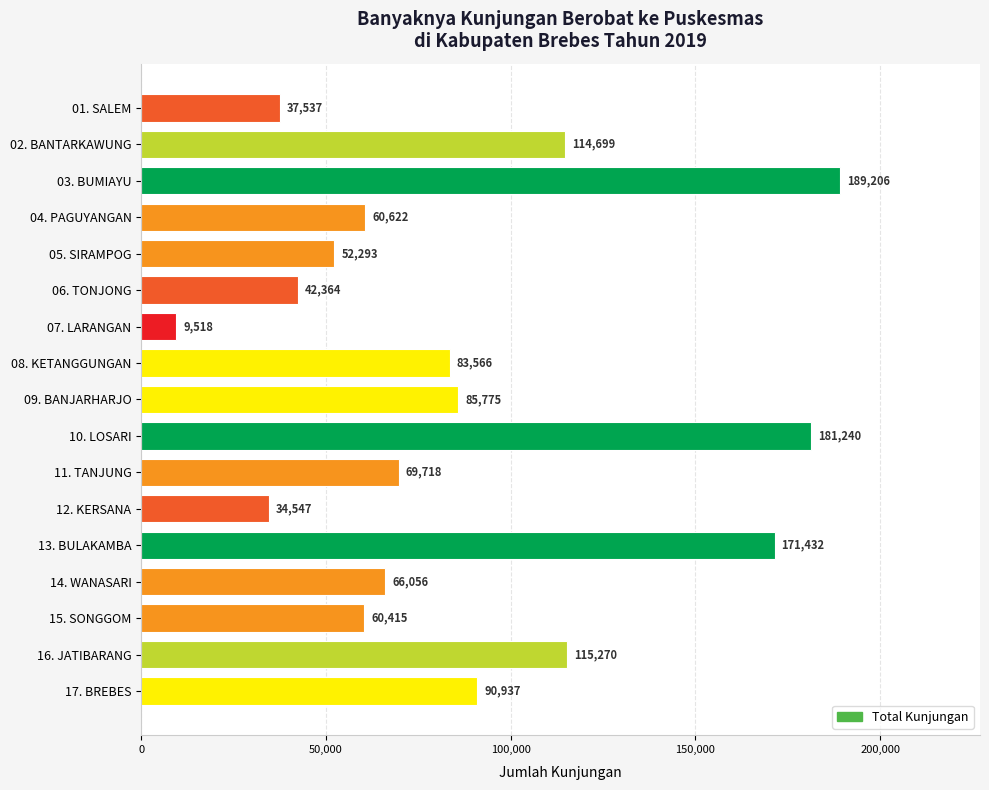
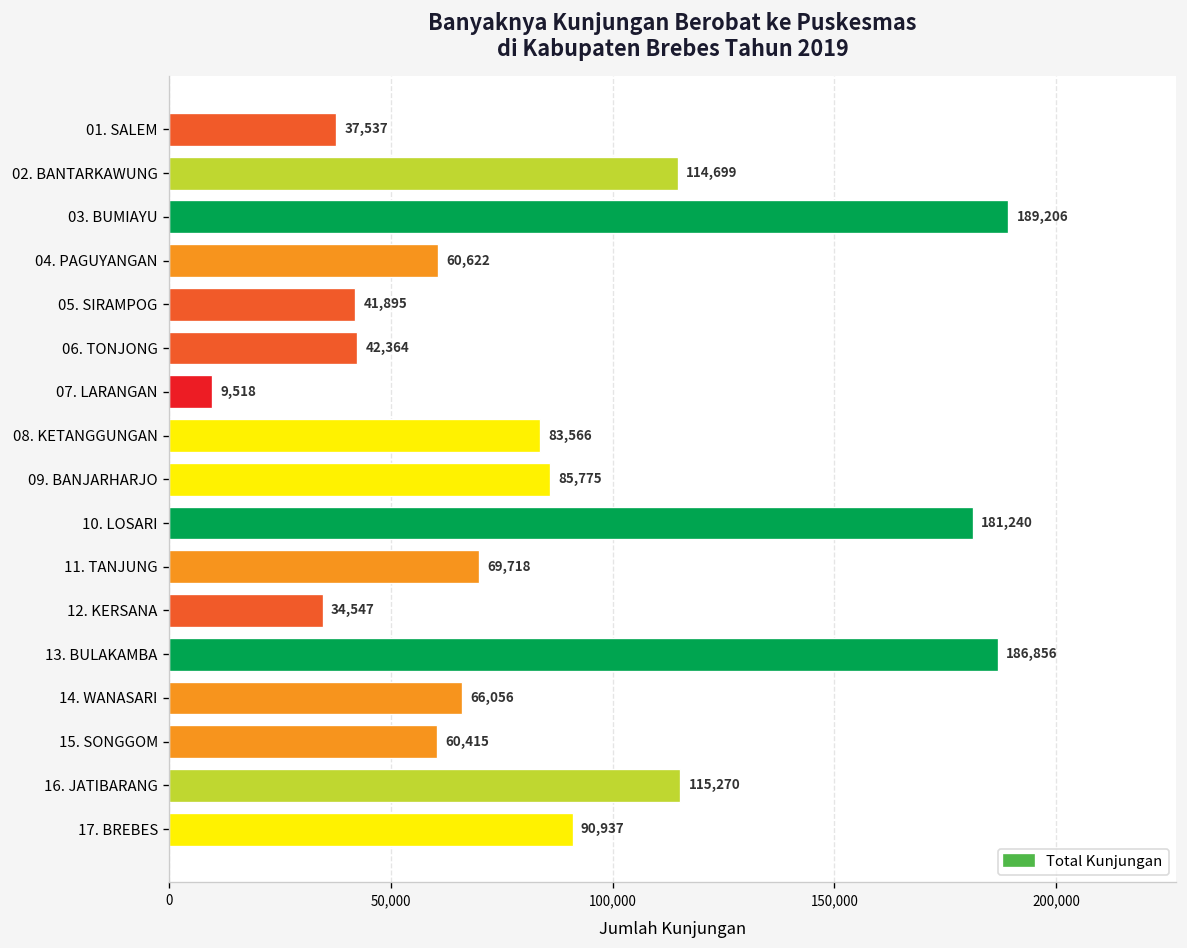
05. SIRAMPOG: 52,293 -> 41,895
13. BULAKAMBA: 171,432 -> 186,856
